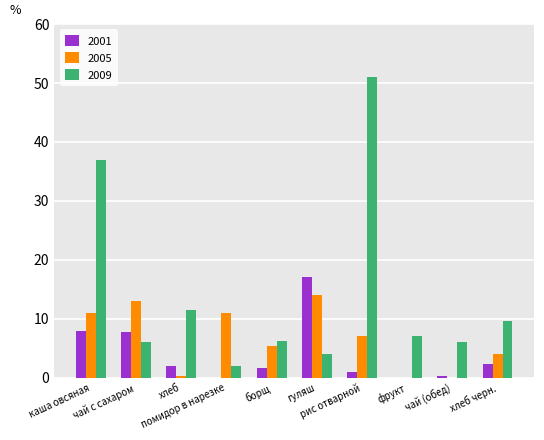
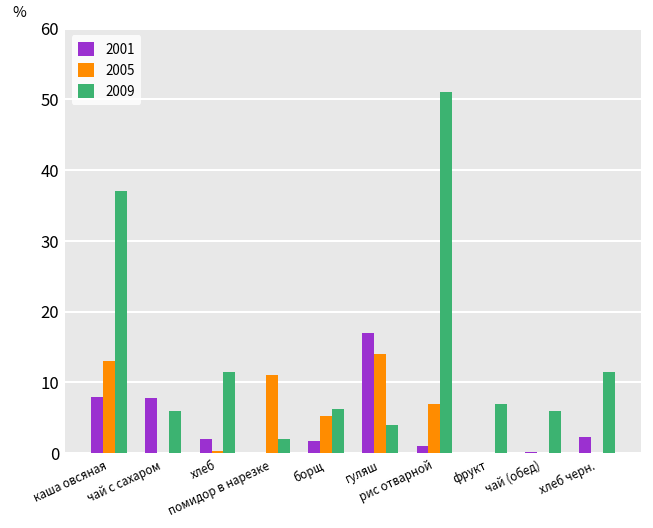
2005, каша овсяная: 11 -> 13
2005, чай с сахаром: 13 -> 0
2005, хлеб черн.: 4 -> 0
2009, хлеб черн.: 10 -> 12
